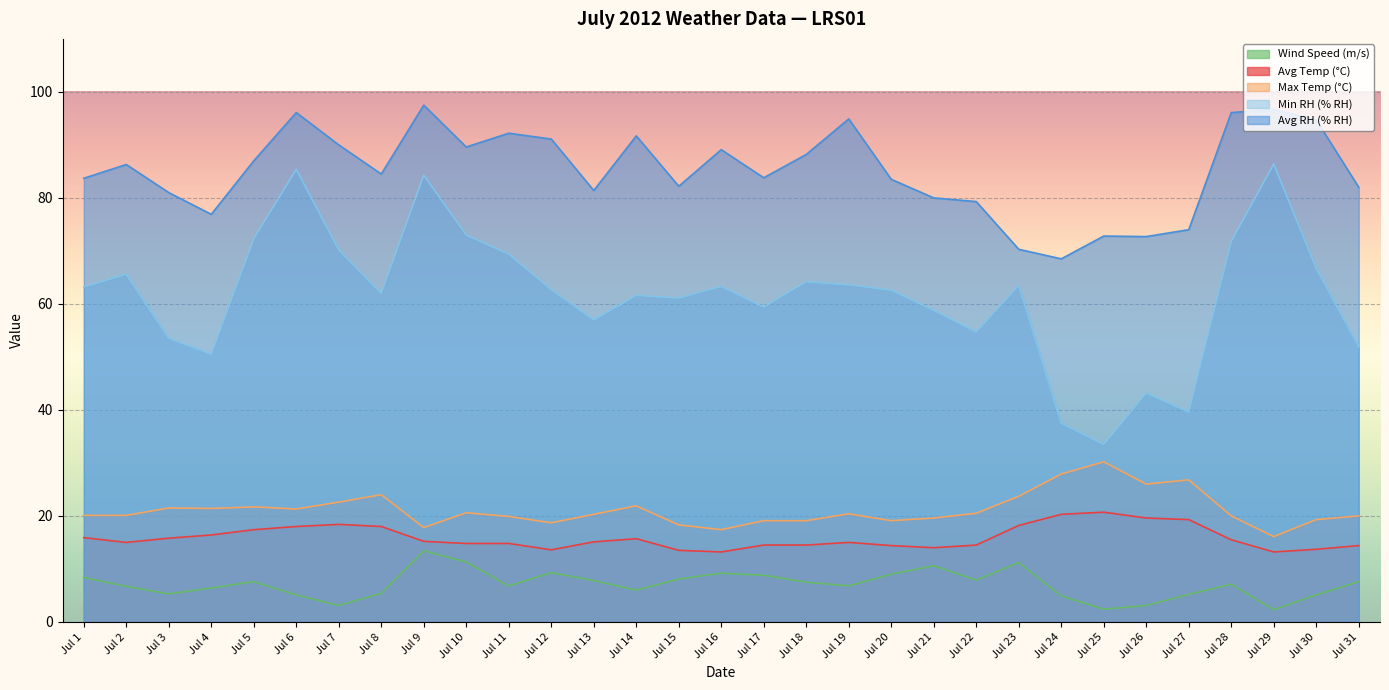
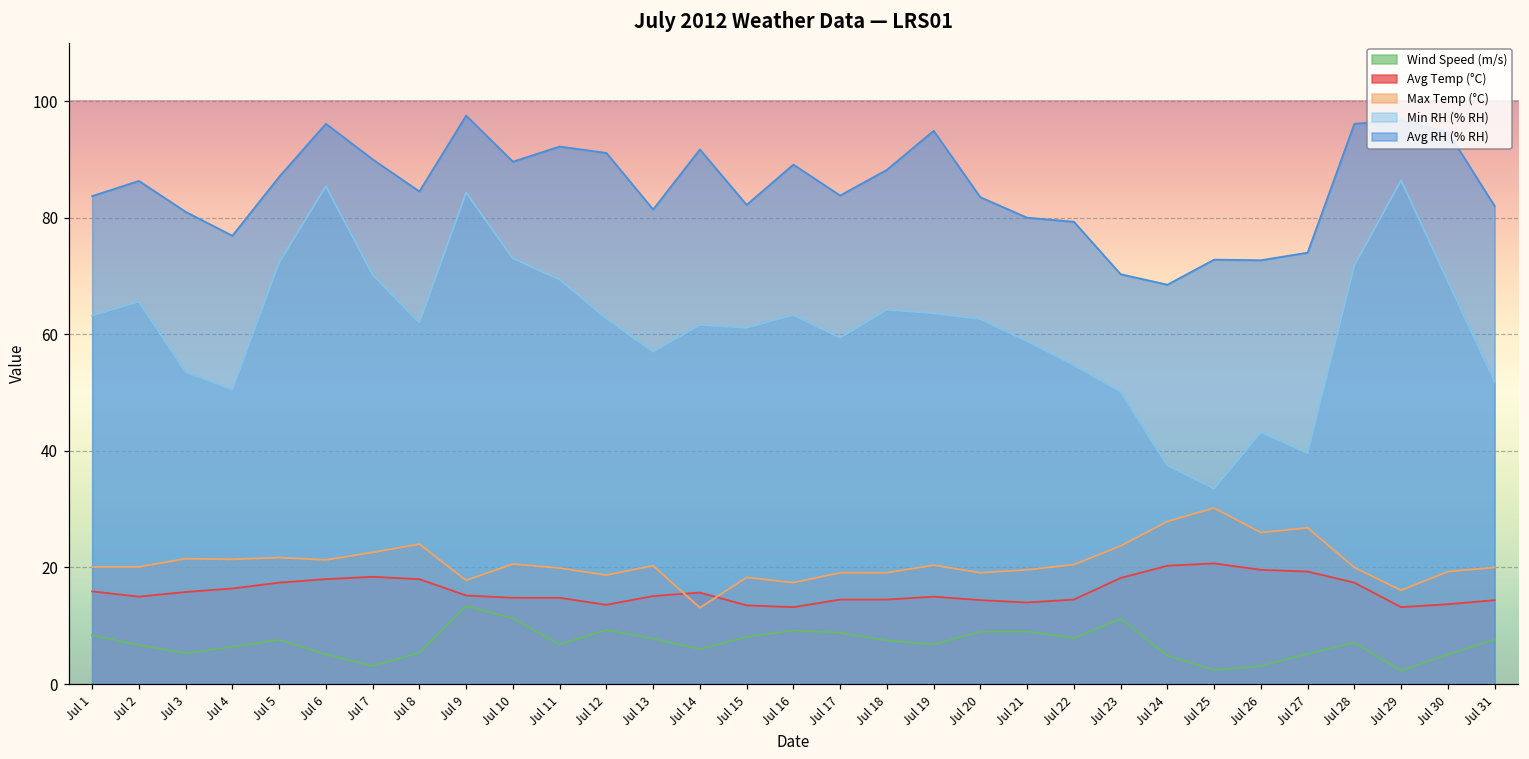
Max Temp (°C), Jul 14: 22 -> 13
Wind Speed (m/s), Jul 21: 11 -> 9
Min RH (% RH), Jul 23: 64 -> 50
Avg Temp (°C), Jul 28: 16 -> 17
Min RH (% RH), Jul 30: 67 -> 69
